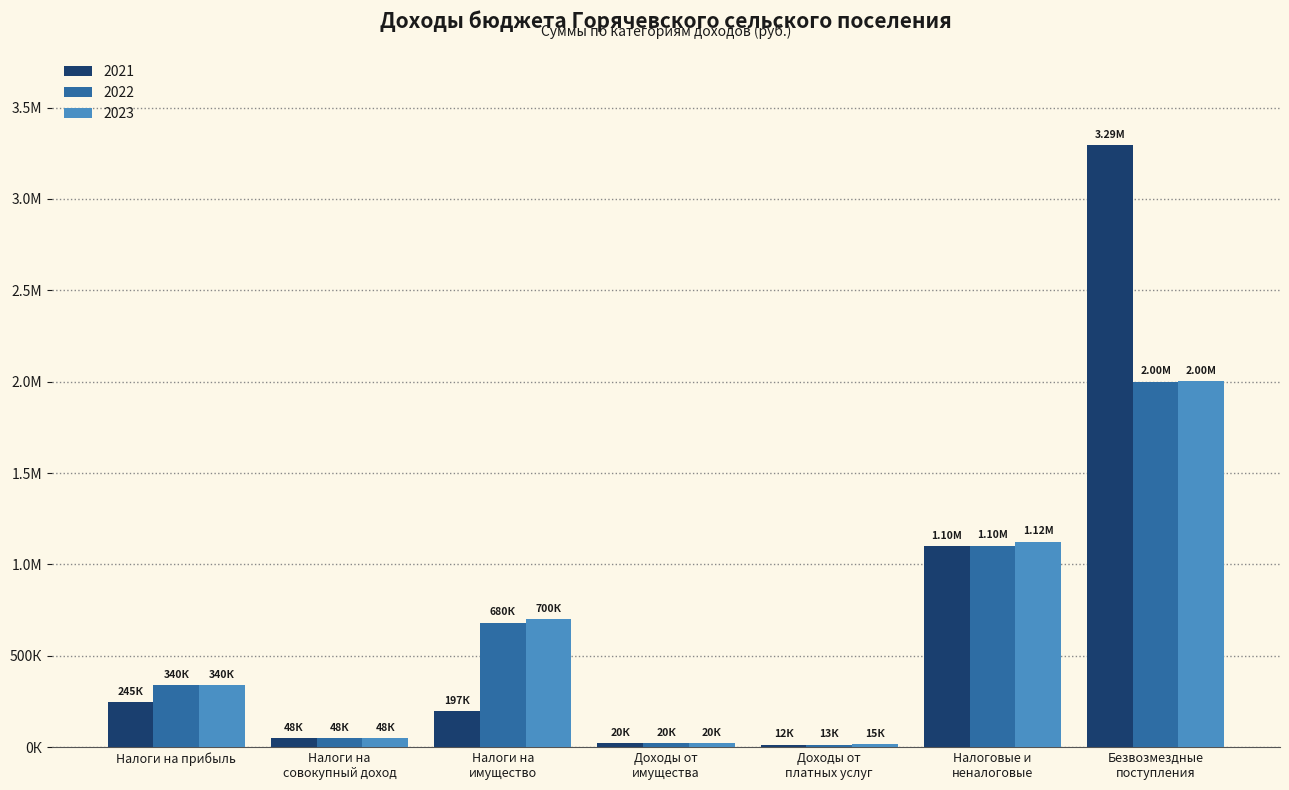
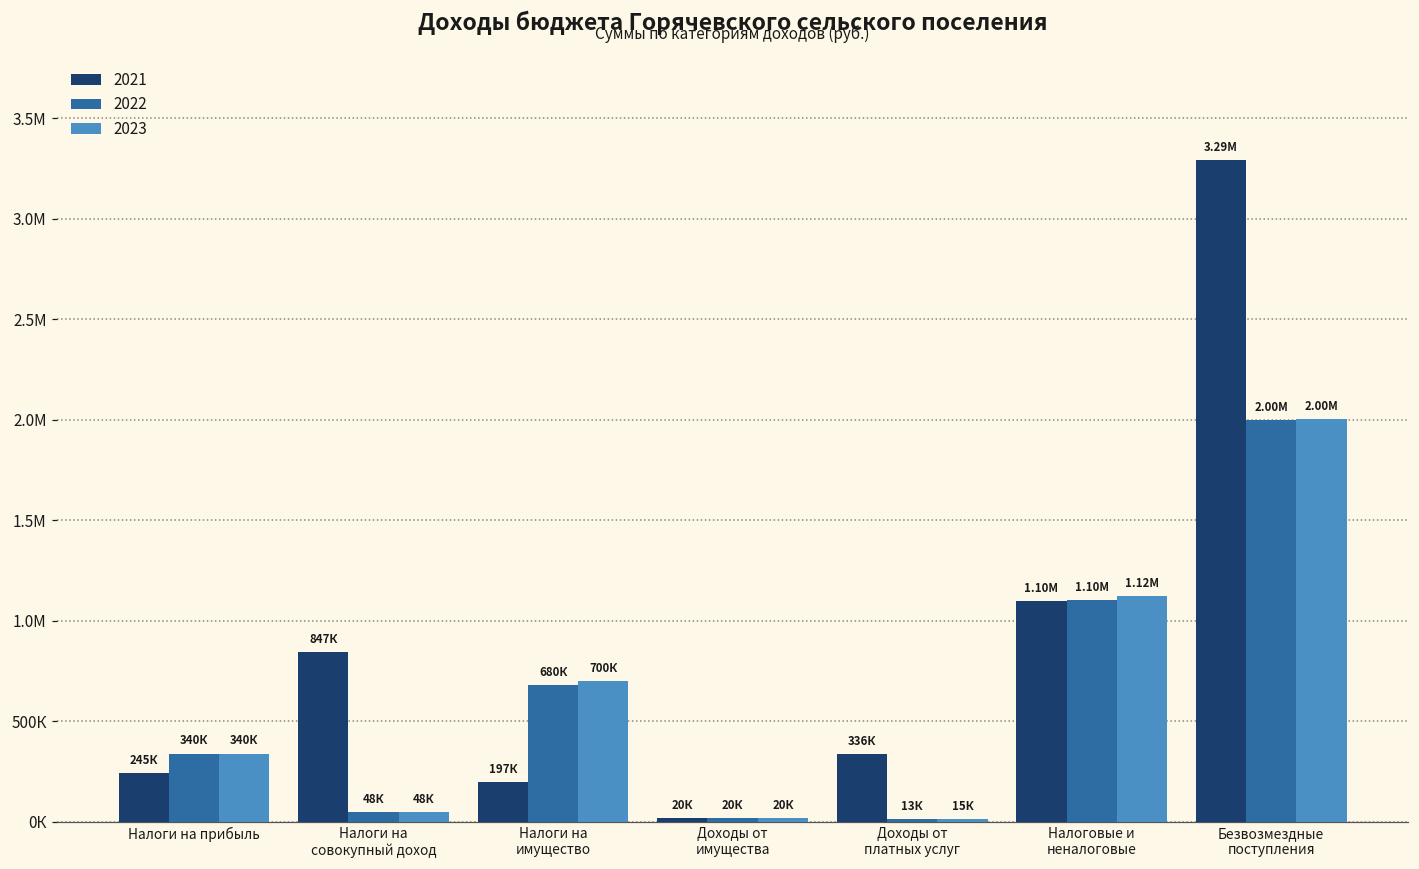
2021, Налоги на совокупный доход: 48К -> 847К
2021, Доходы от платных услуг: 12К -> 336К
